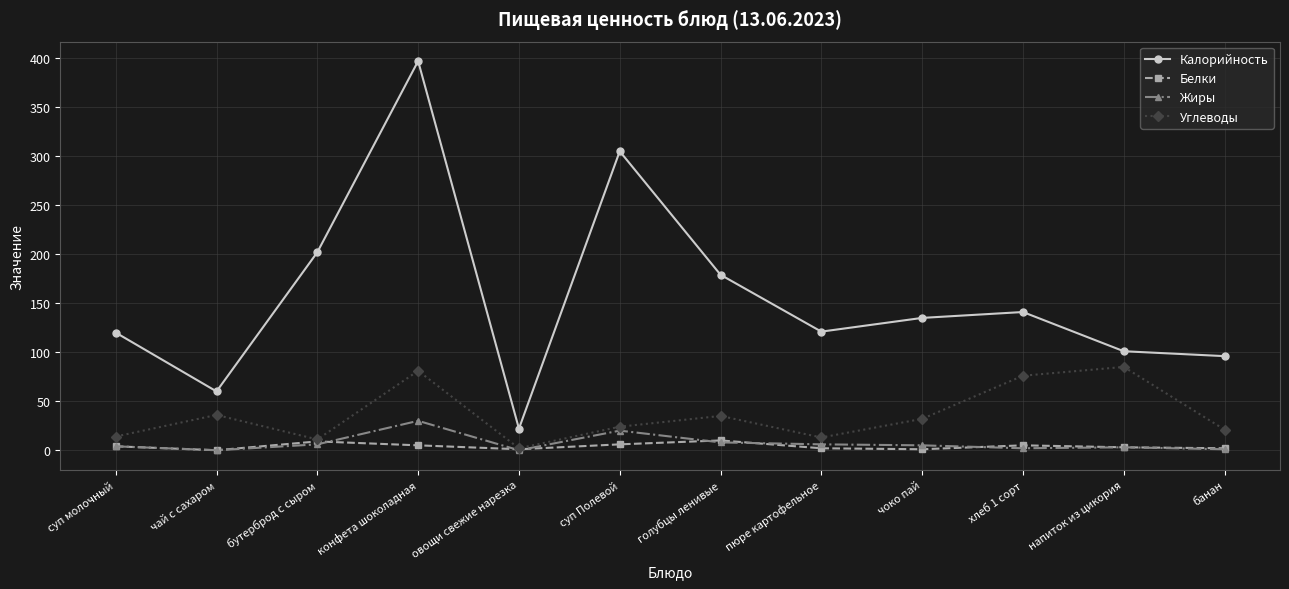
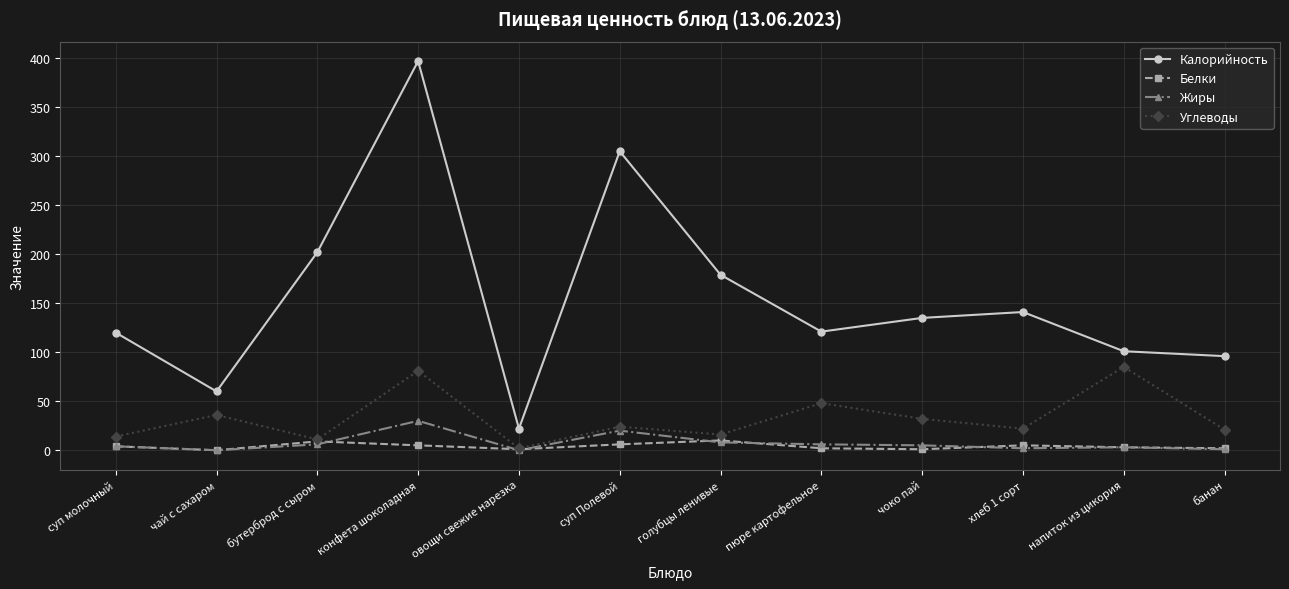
Углеводы, голубцы ленивые: 40 -> 20
Углеводы, пюре картофельное: 10 -> 50
Углеводы, хлеб 1 сорт: 80 -> 20
